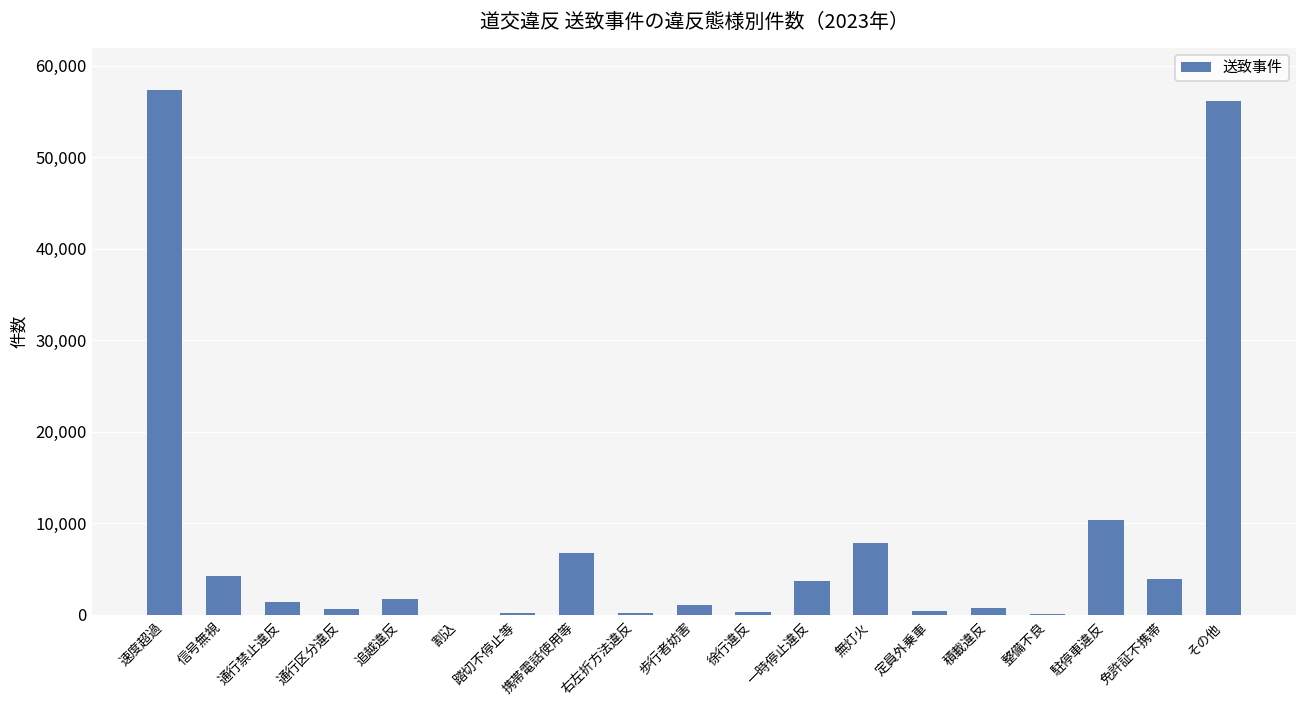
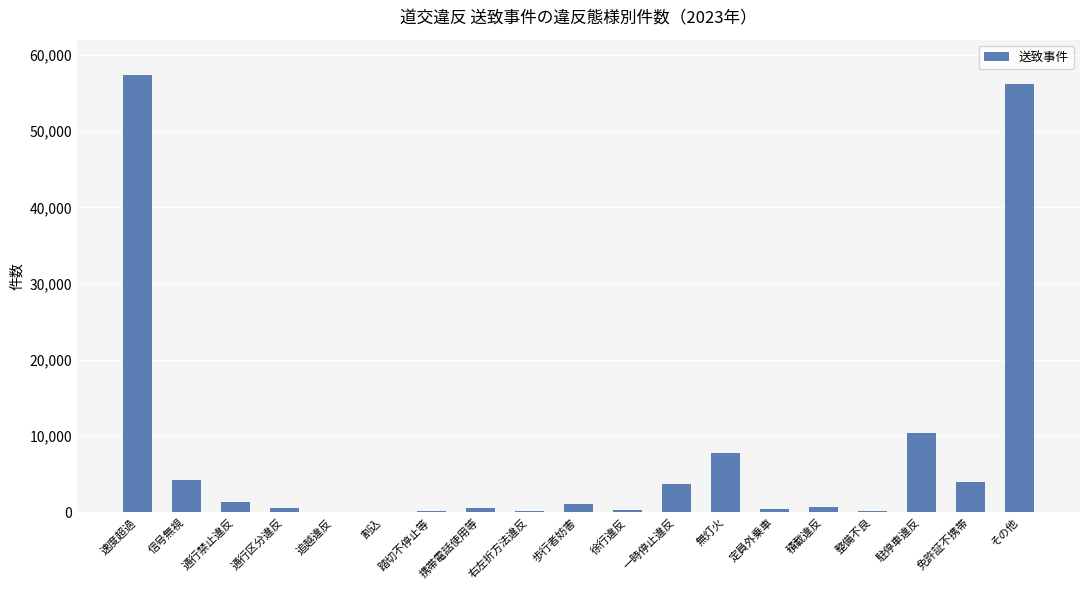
追越違反: 2,000 -> 0
携帯電話使用等: 7,000 -> 1,000
